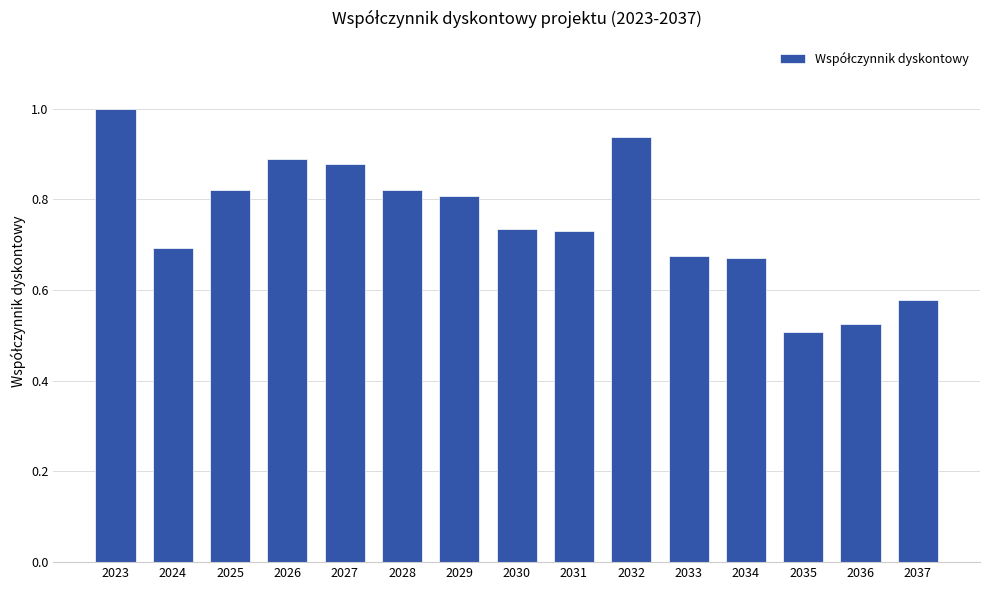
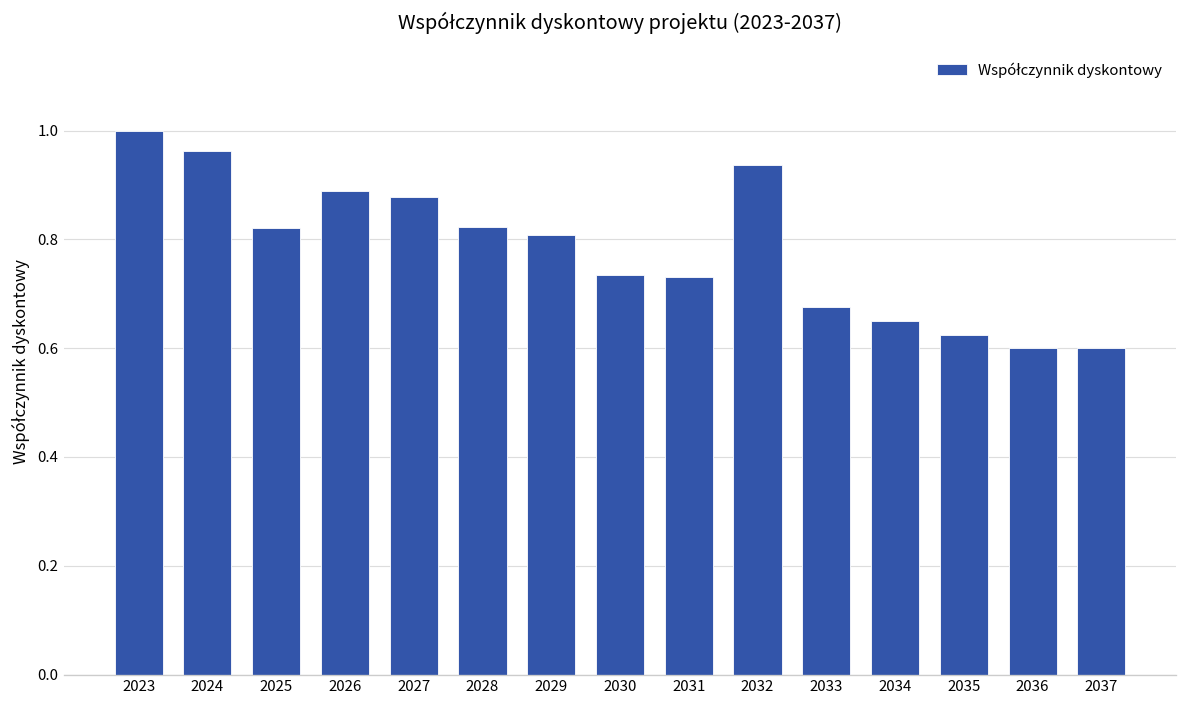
2024: 0.69 -> 0.96
2034: 0.67 -> 0.65
2035: 0.51 -> 0.62
2036: 0.52 -> 0.60
2037: 0.58 -> 0.60
